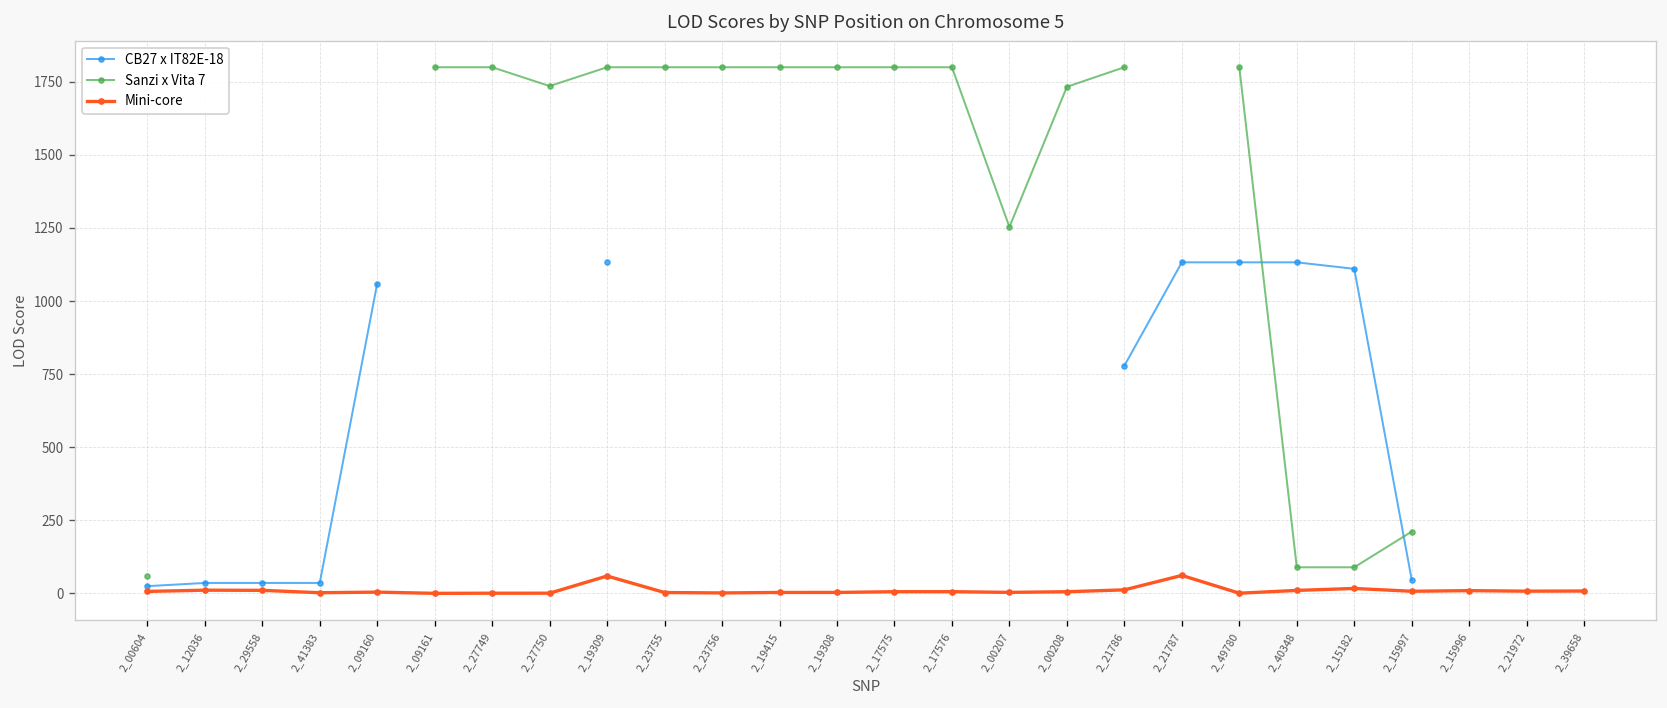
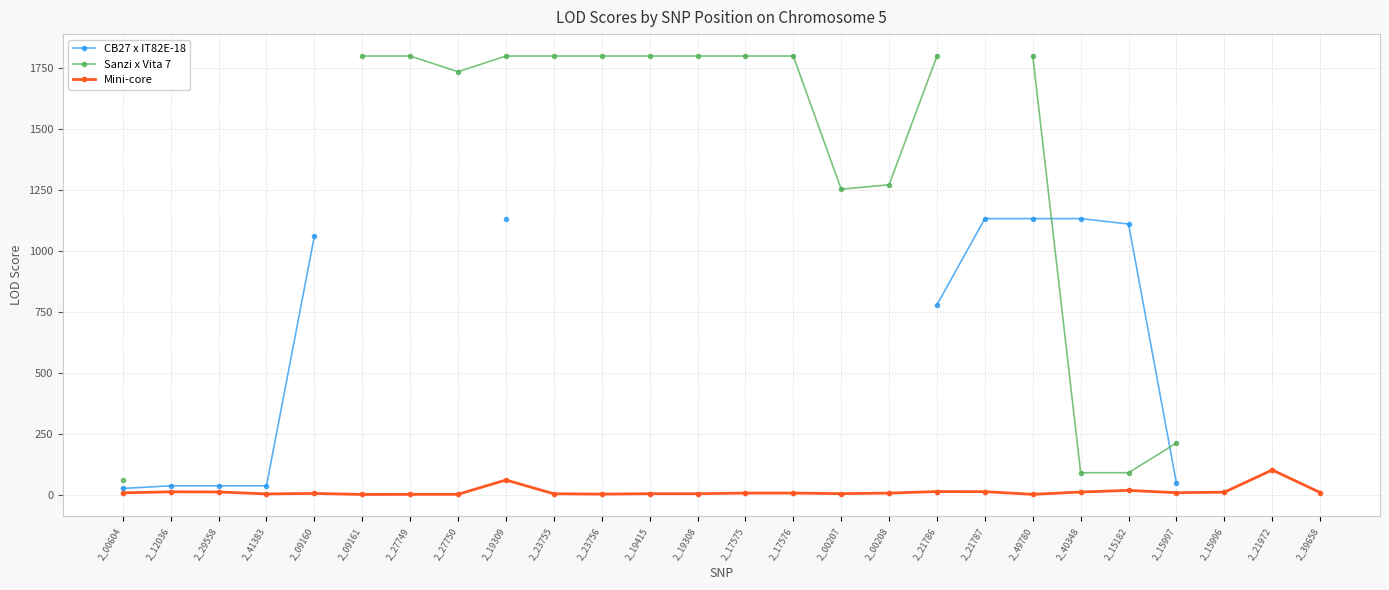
Sanzi x Vita 7, 2_00208: 1730 -> 1270
Mini-core, 2_21787: 60 -> 10
Mini-core, 2_21972: 10 -> 100
